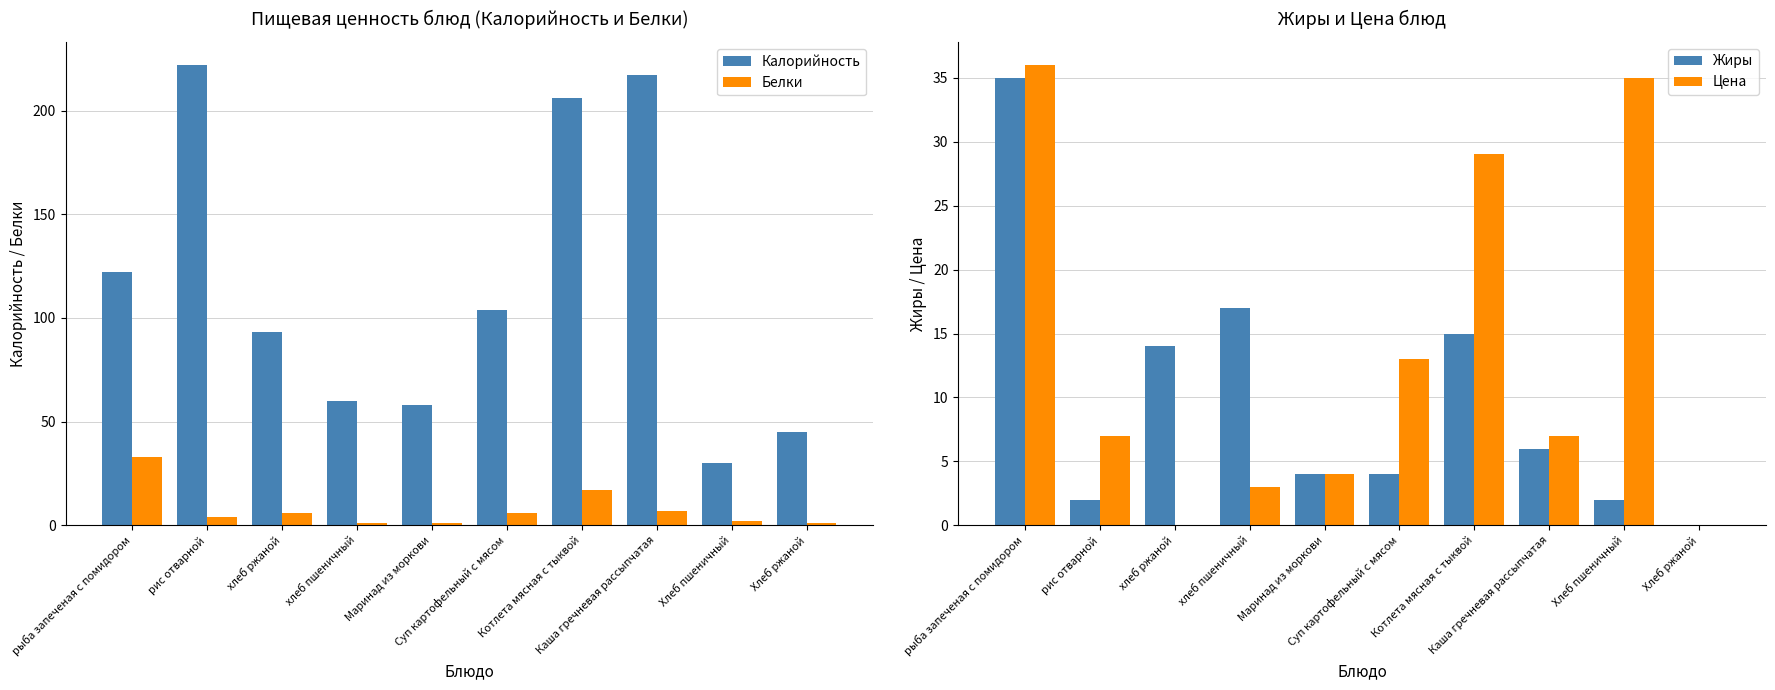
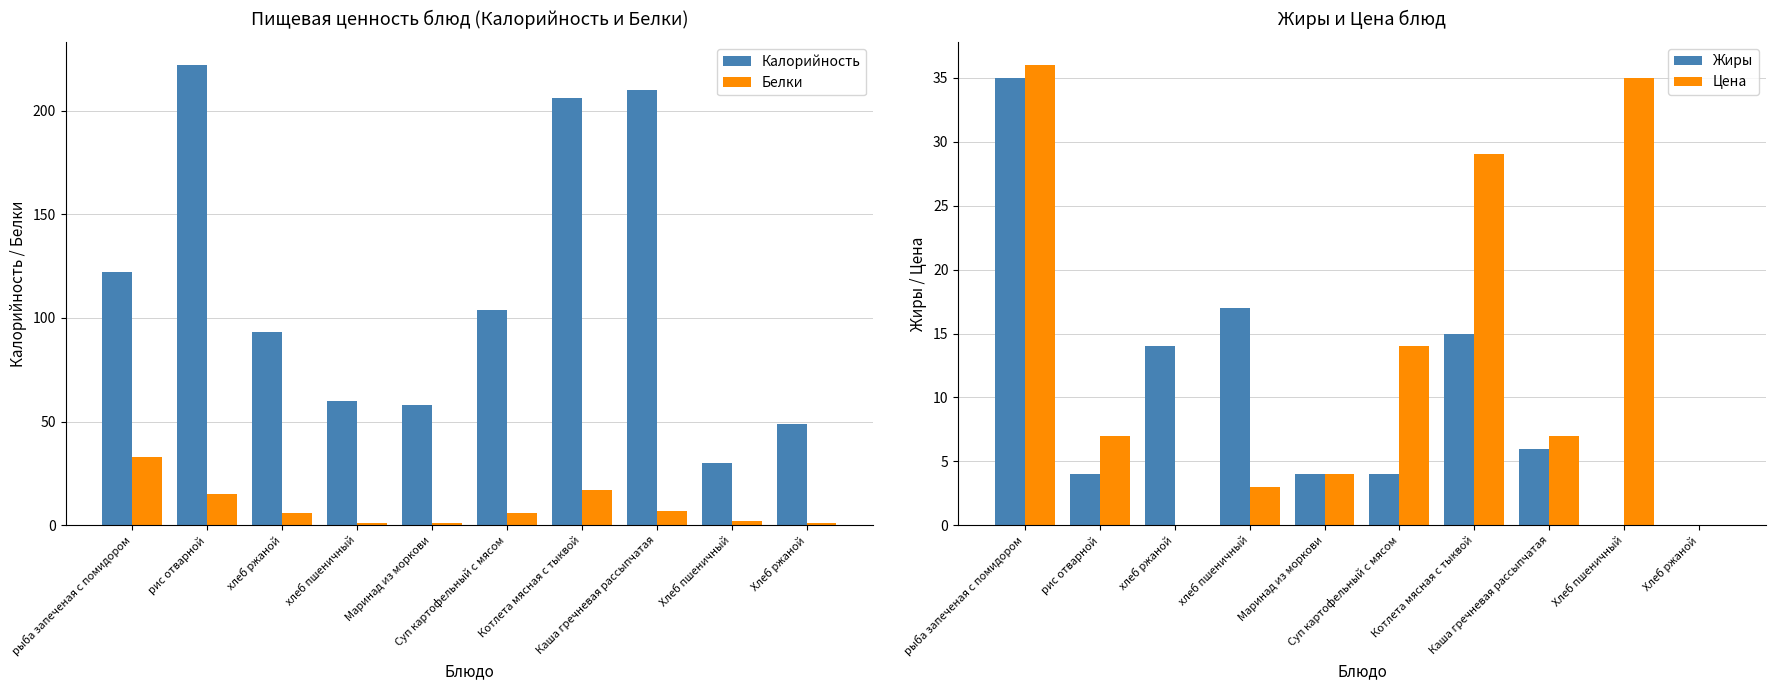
Пищевая ценность блюд (Калорийность и Белки), Белки, рис отварной: 4 -> 15
Пищевая ценность блюд (Калорийность и Белки), Калорийность, Каша гречневая рассыпчатая: 217 -> 210
Пищевая ценность блюд (Калорийность и Белки), Калорийность, Хлеб ржаной: 45 -> 49
Жиры и Цена блюд, Жиры, рис отварной: 2 -> 4
Жиры и Цена блюд, Цена, Суп картофельный с мясом: 13 -> 14
Жиры и Цена блюд, Жиры, Хлеб пшеничный: 2 -> 0
